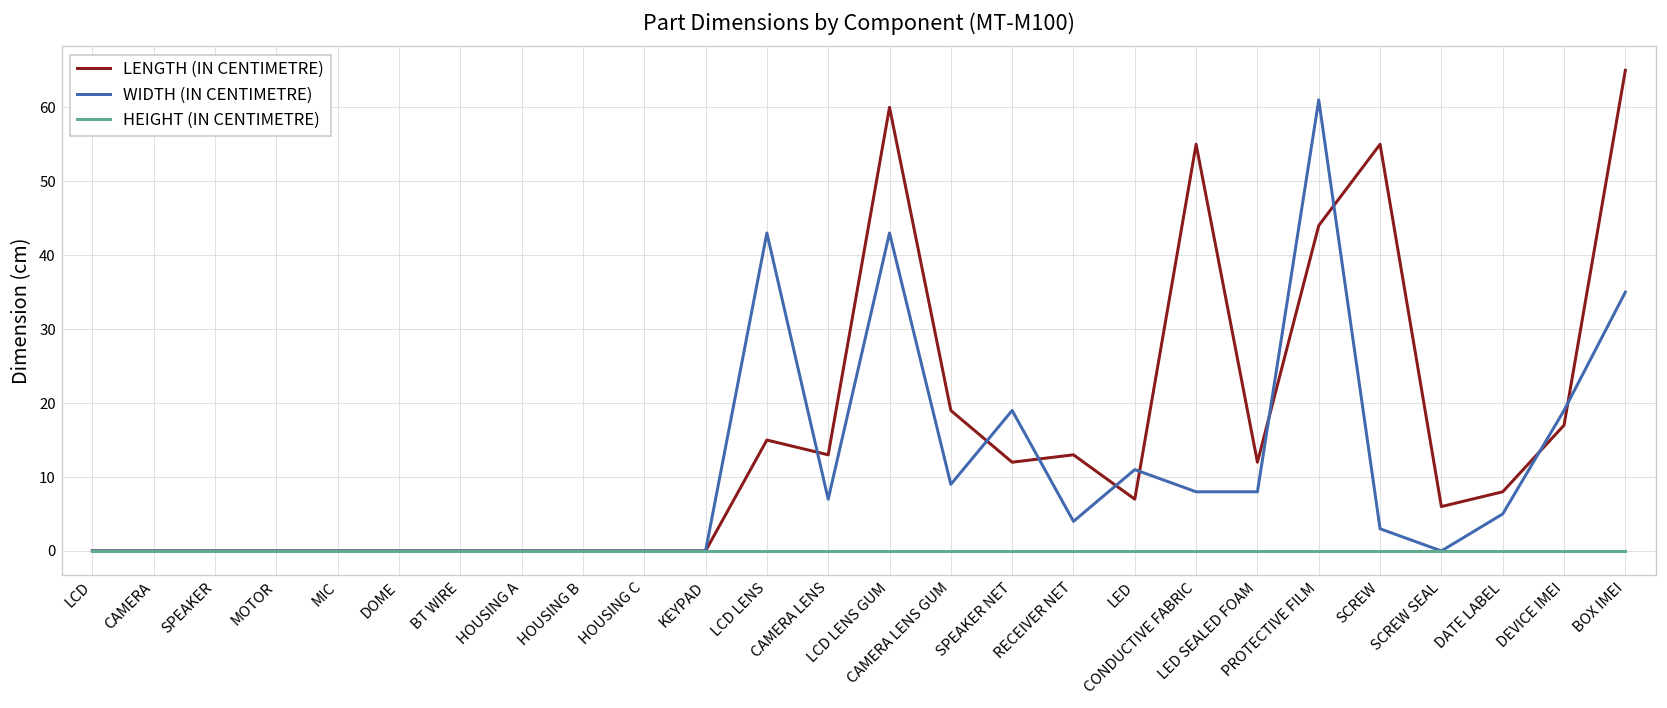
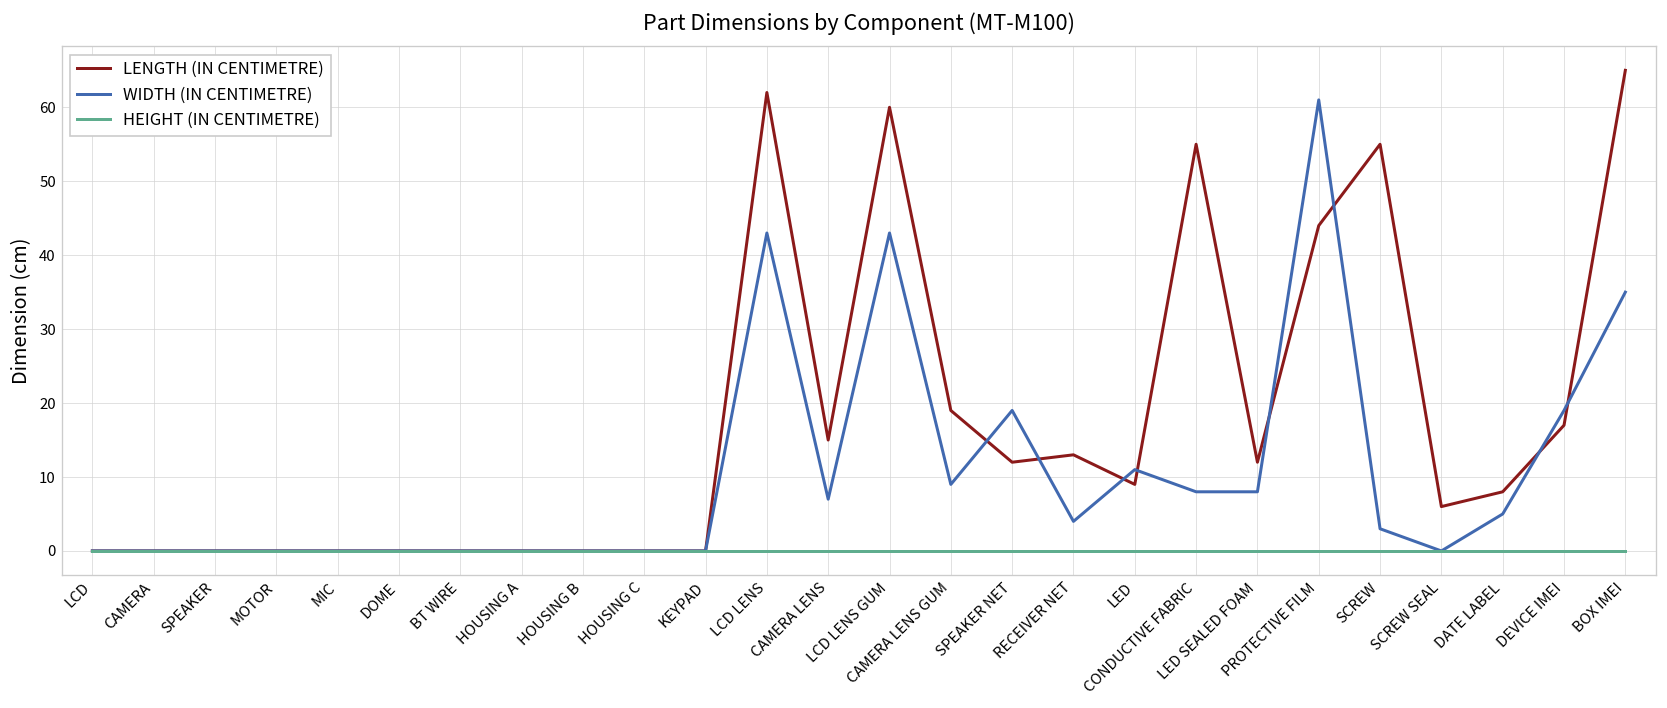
LENGTH (IN CENTIMETRE), LCD LENS: 15 -> 62
LENGTH (IN CENTIMETRE), CAMERA LENS: 13 -> 15
LENGTH (IN CENTIMETRE), LED: 7 -> 9
